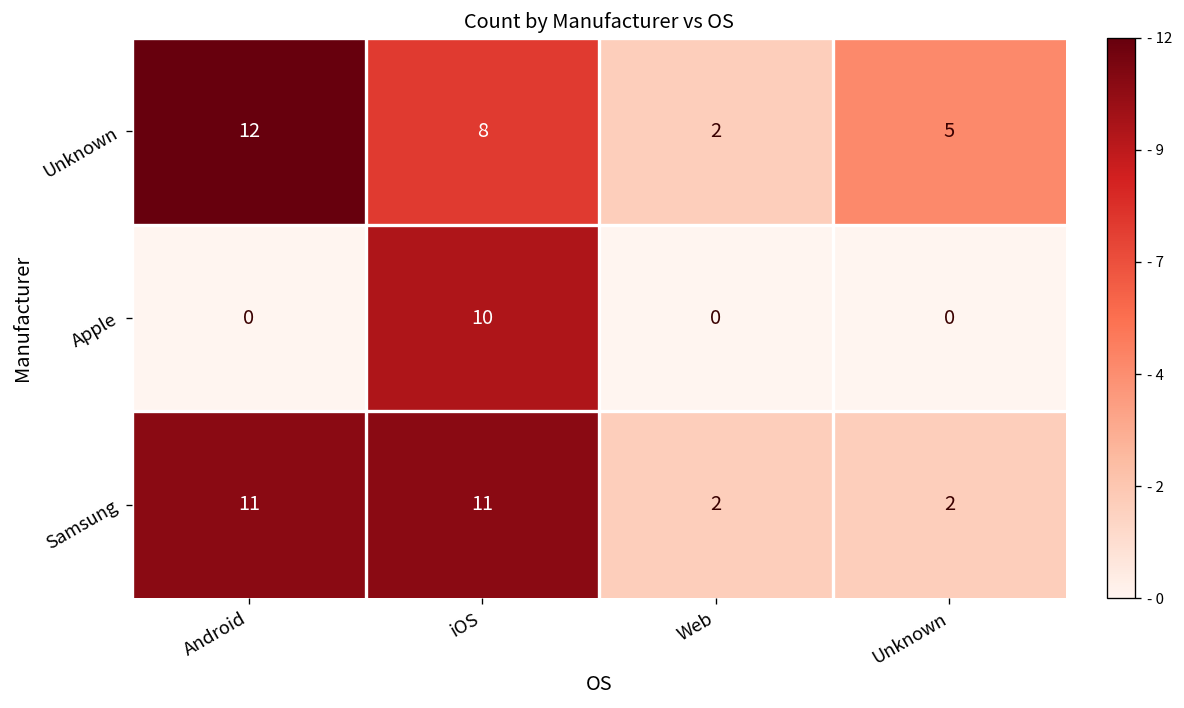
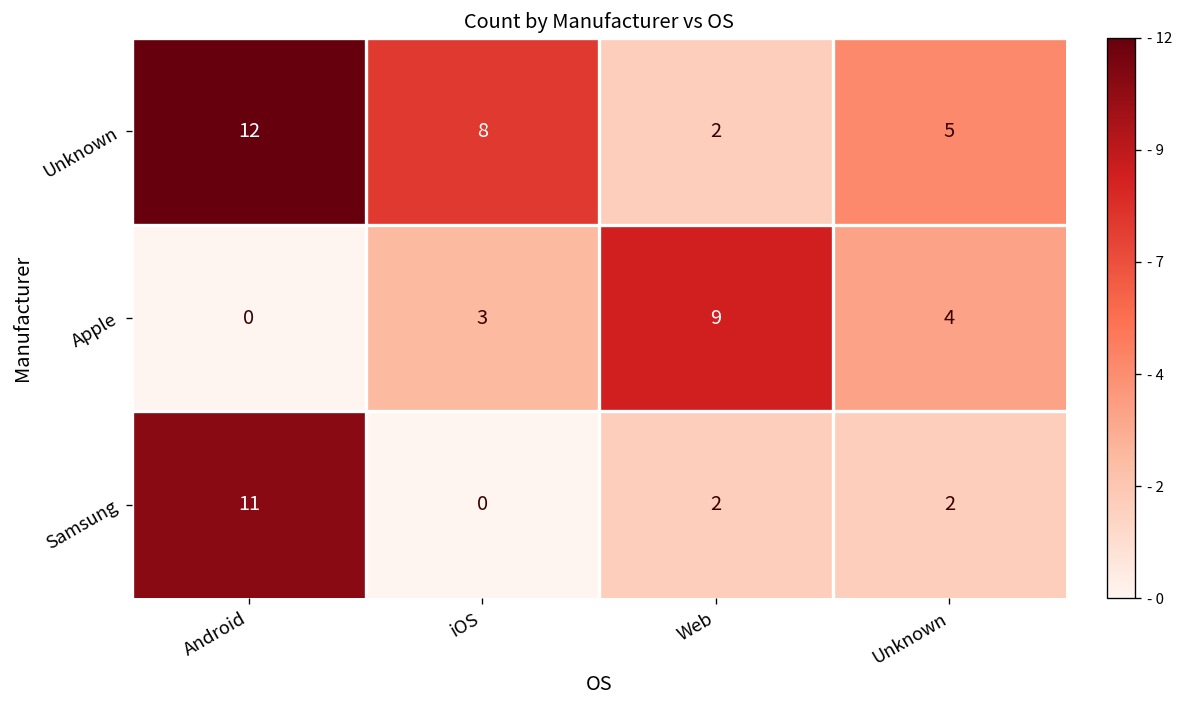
Apple, iOS: 10 -> 3
Apple, Web: 0 -> 9
Apple, Unknown: 0 -> 4
Samsung, iOS: 11 -> 0
